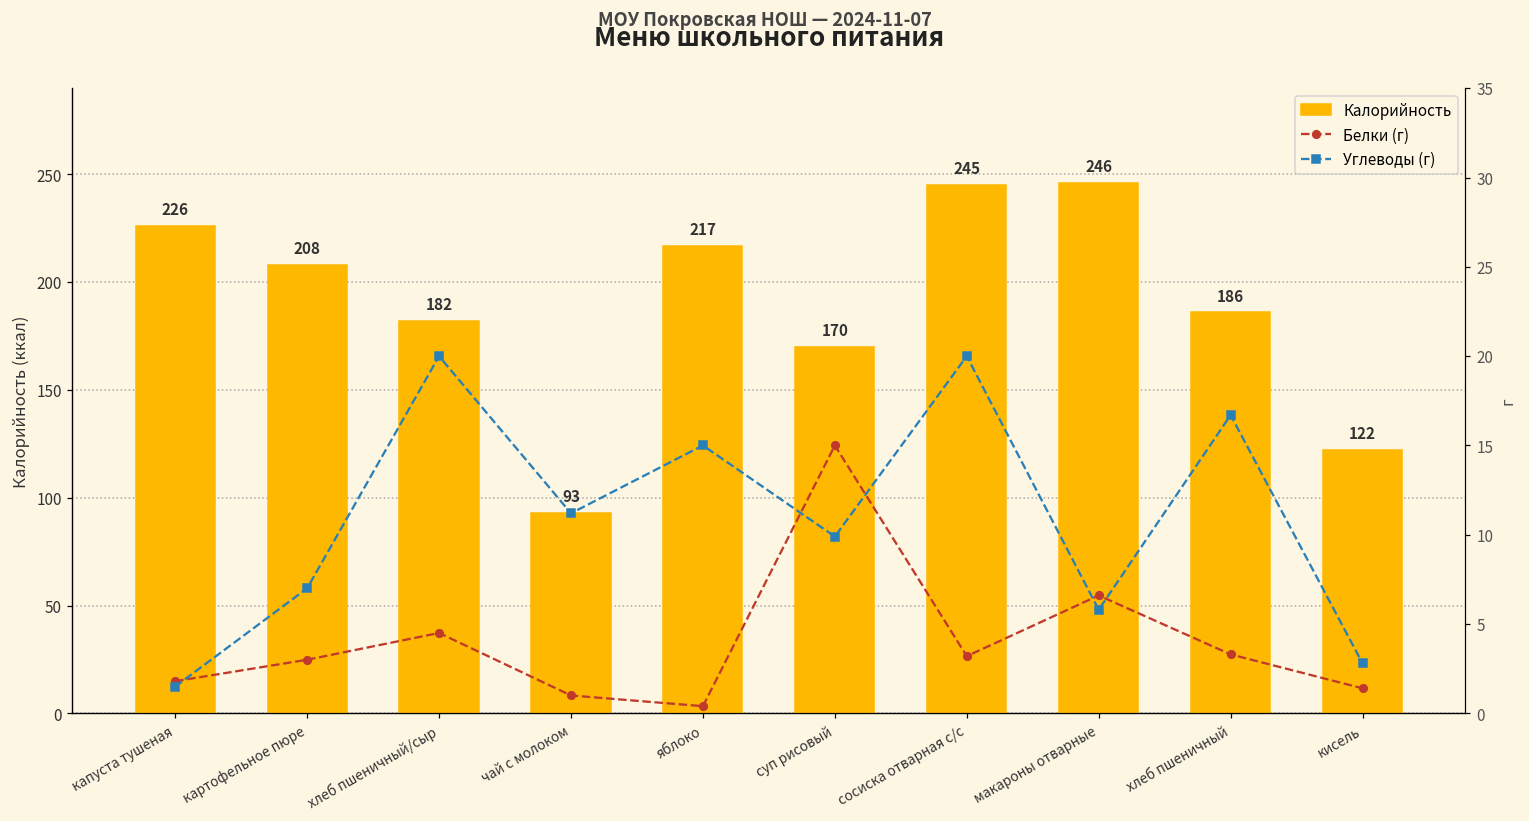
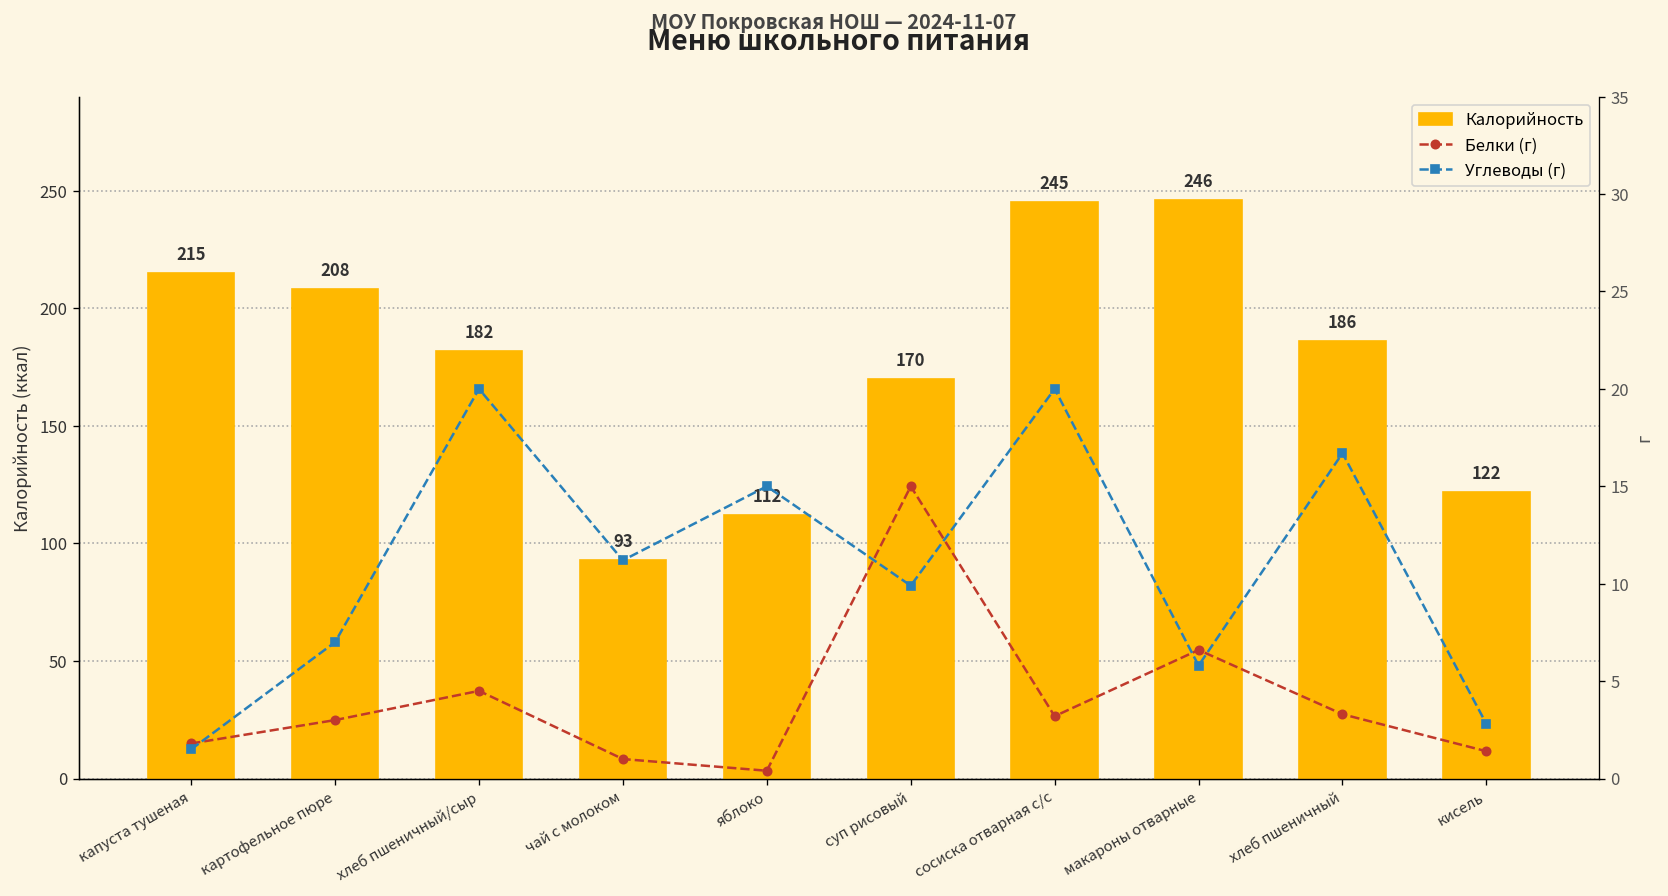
Калорийность, капуста тушеная: 226 -> 215
Калорийность, яблоко: 217 -> 112
